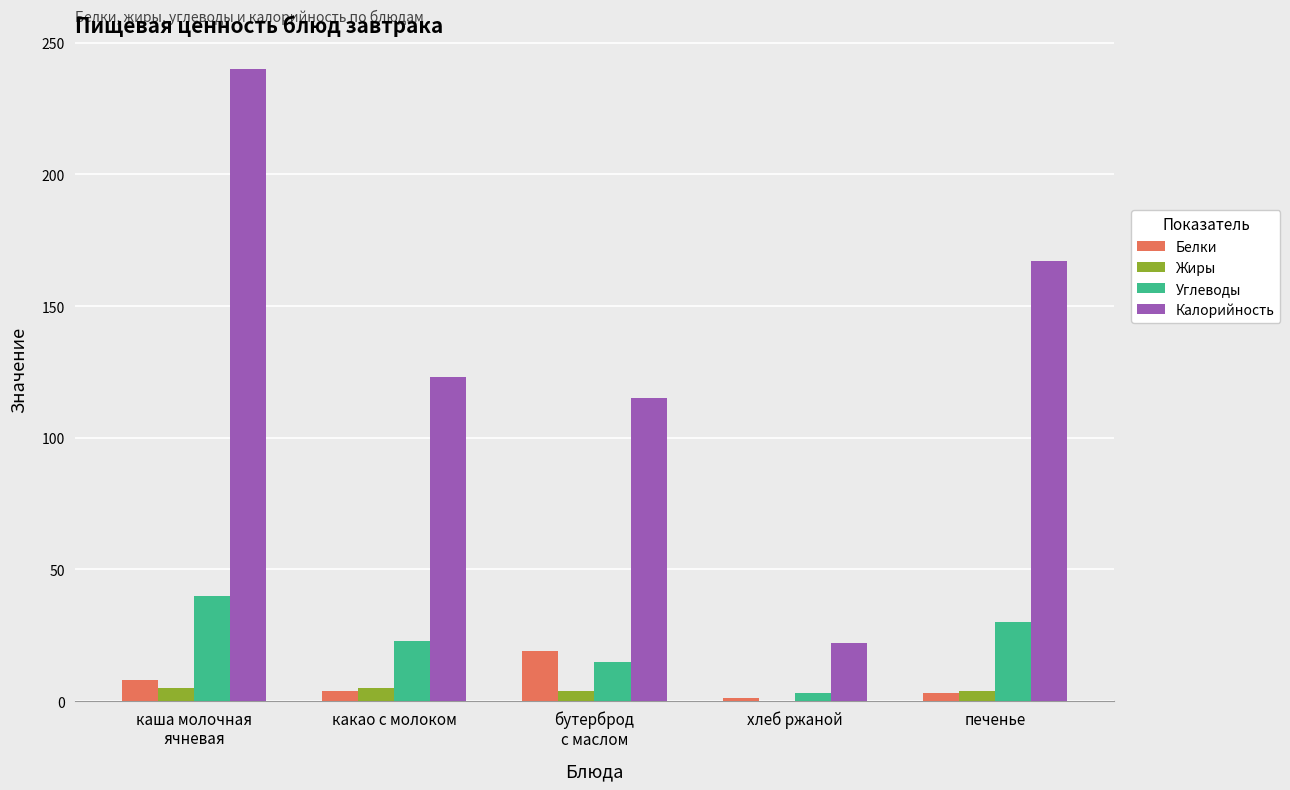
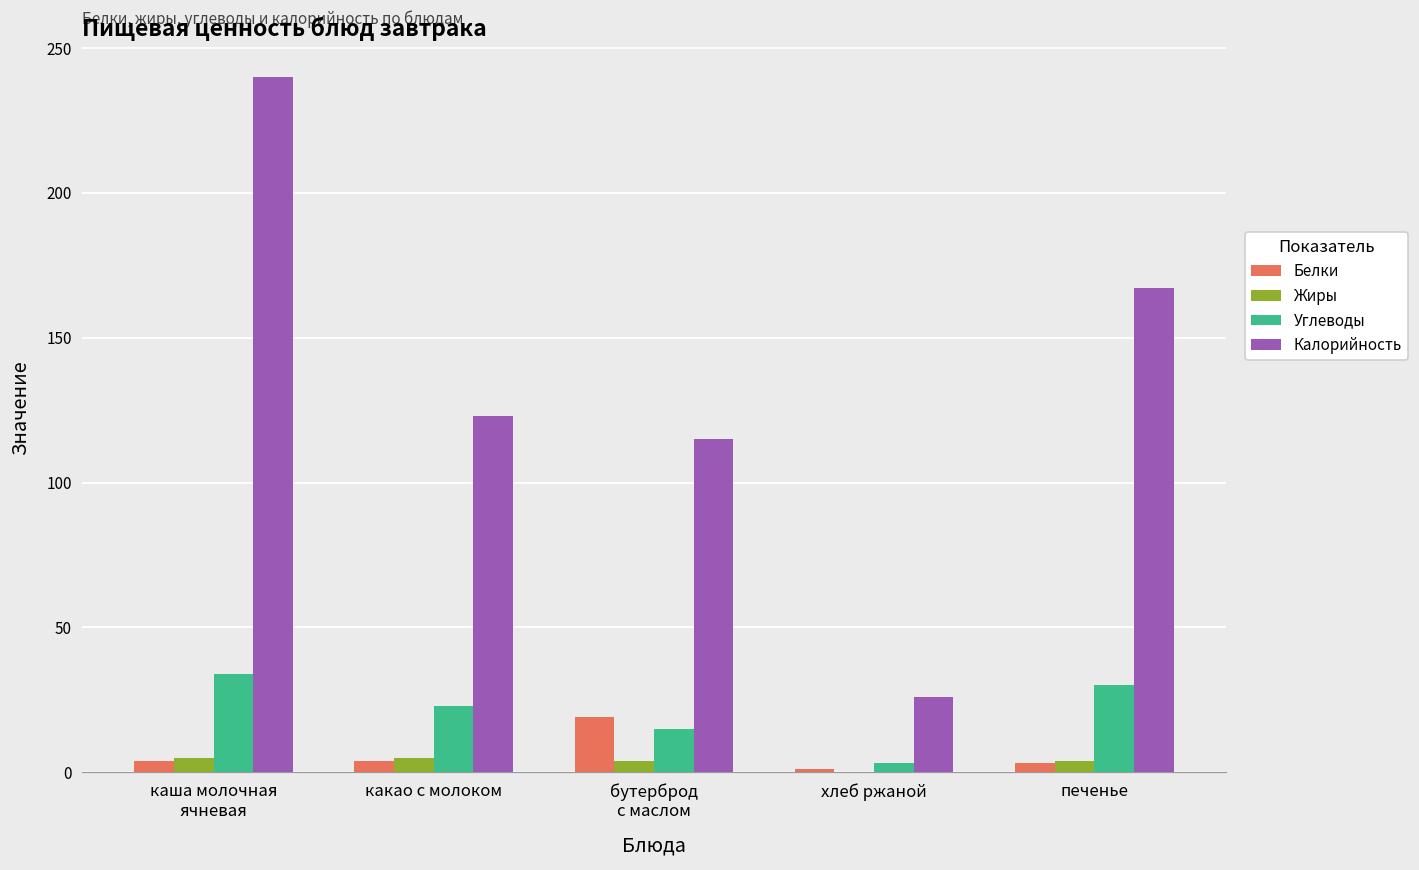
Белки, каша молочная ячневая: 8 -> 4
Углеводы, каша молочная ячневая: 40 -> 34
Калорийность, хлеб ржаной: 22 -> 26
